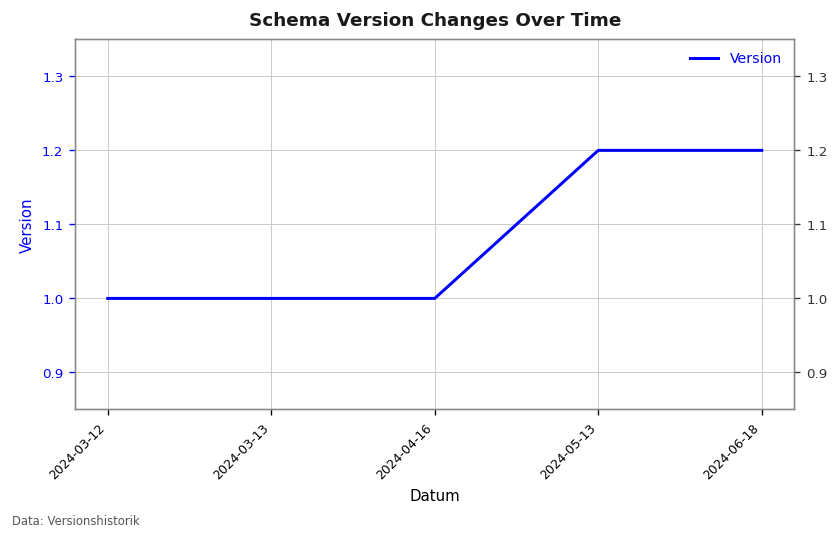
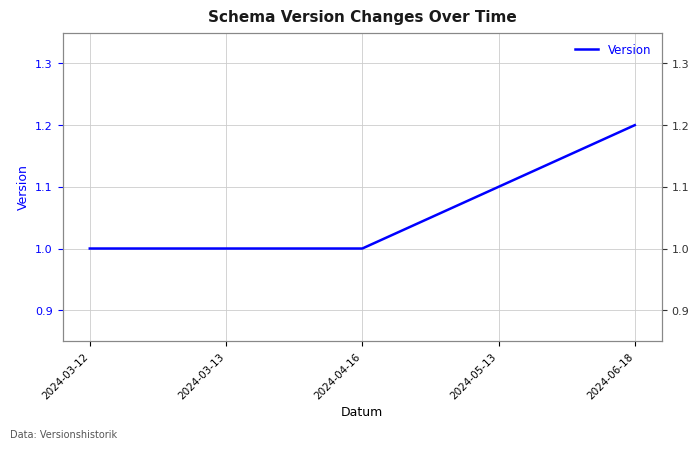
2024-05-13: 1.2 -> 1.1
